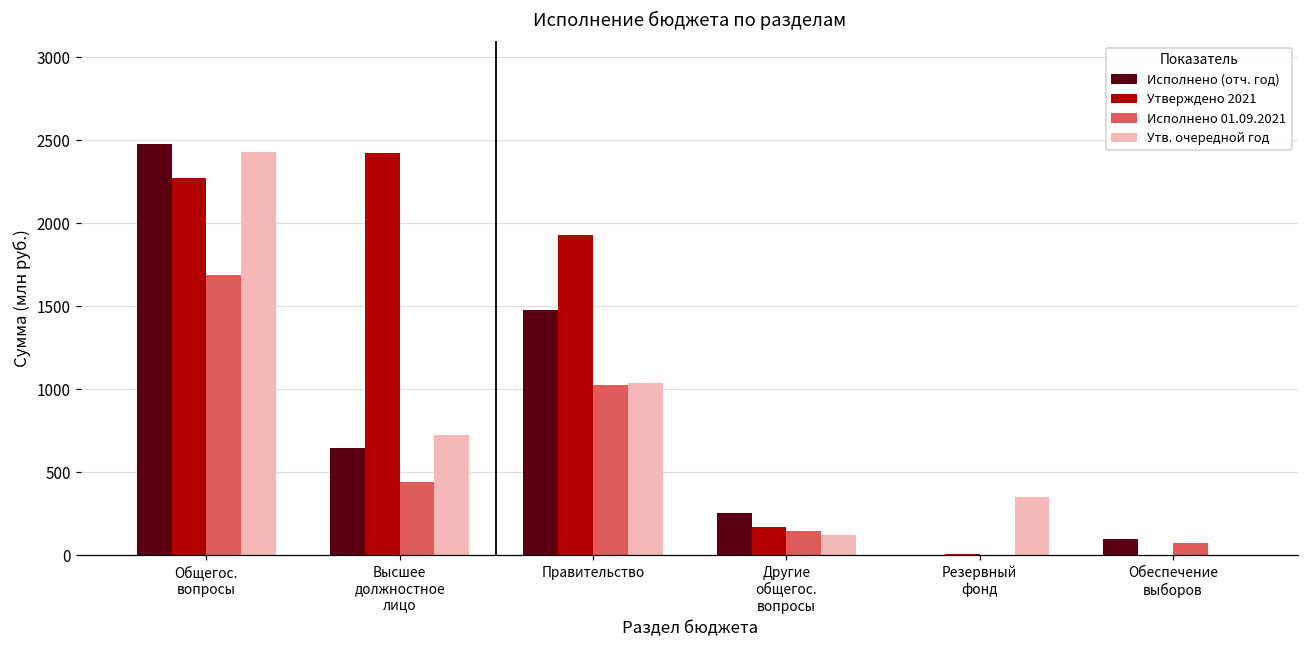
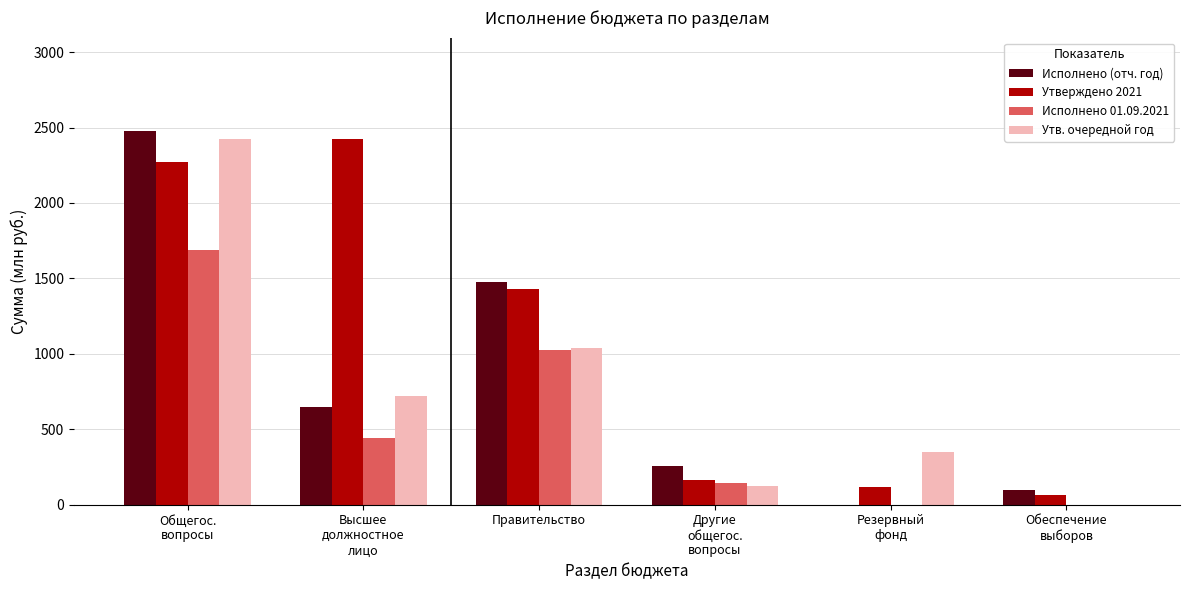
Утверждено 2021, Правительство: 1930 -> 1430
Утверждено 2021, Резервный фонд: 10 -> 120
Утверждено 2021, Обеспечение выборов: 0 -> 60
Исполнено 01.09.2021, Обеспечение выборов: 70 -> 0
